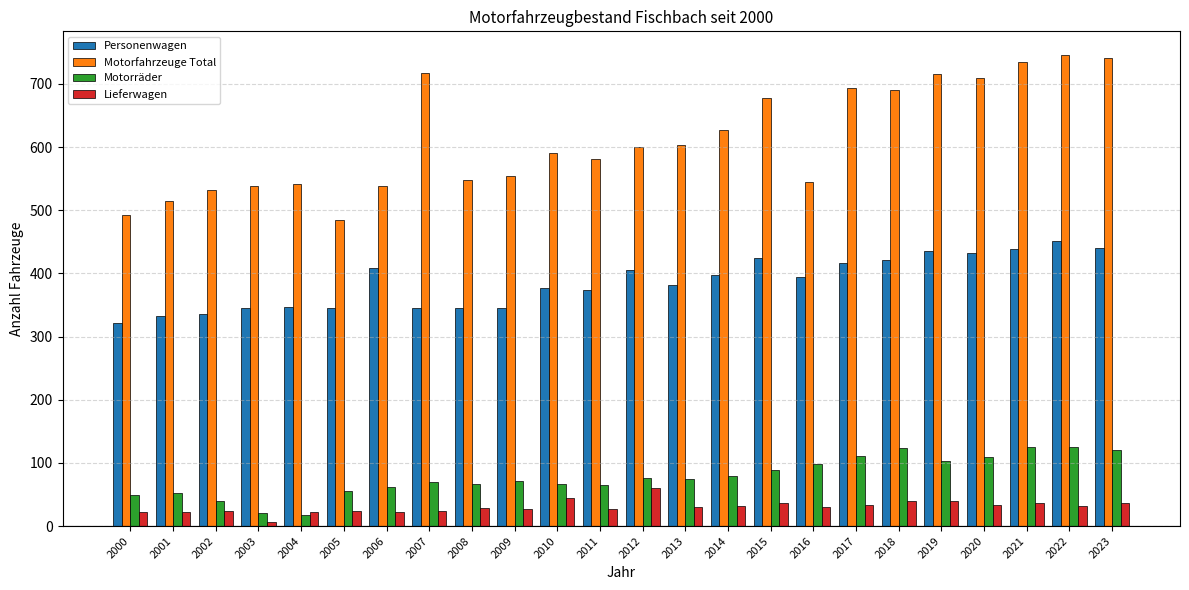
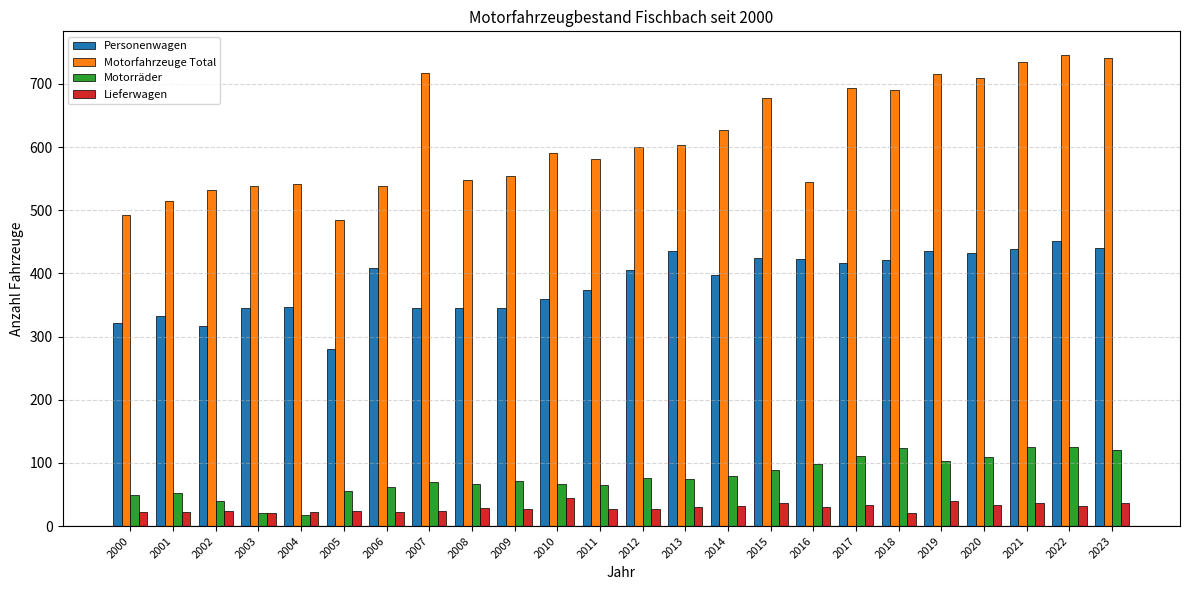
Personenwagen, 2002: 340 -> 320
Lieferwagen, 2003: 10 -> 20
Personenwagen, 2005: 350 -> 280
Personenwagen, 2010: 380 -> 360
Lieferwagen, 2012: 60 -> 30
Personenwagen, 2013: 380 -> 440
Personenwagen, 2016: 400 -> 420
Lieferwagen, 2018: 40 -> 20
